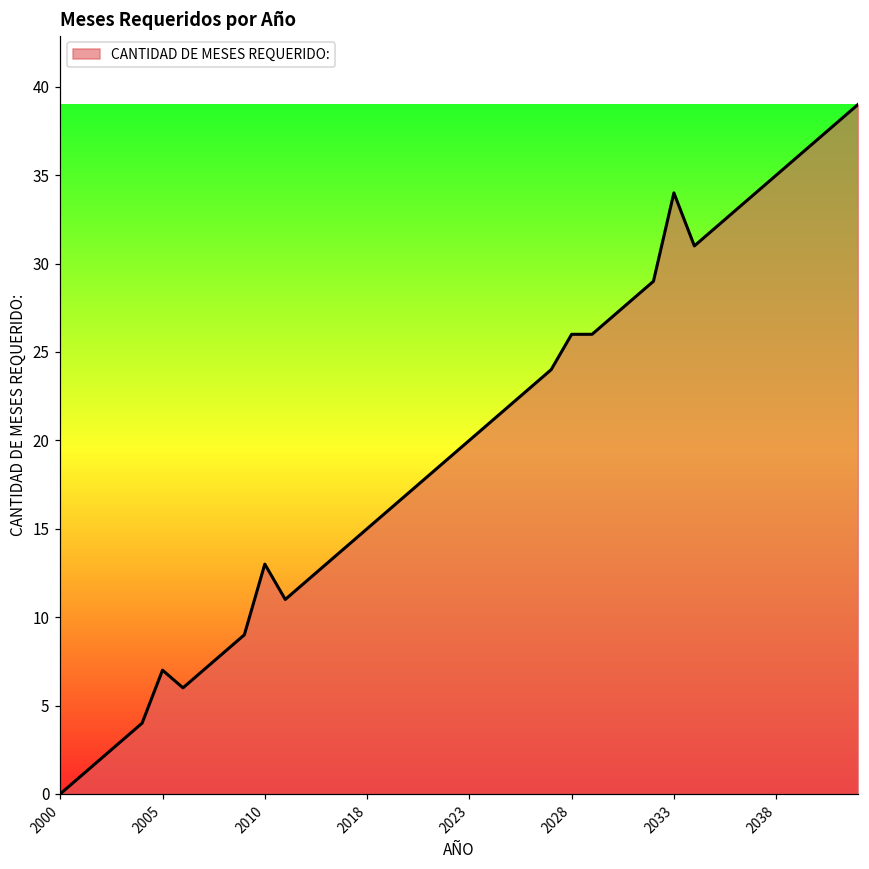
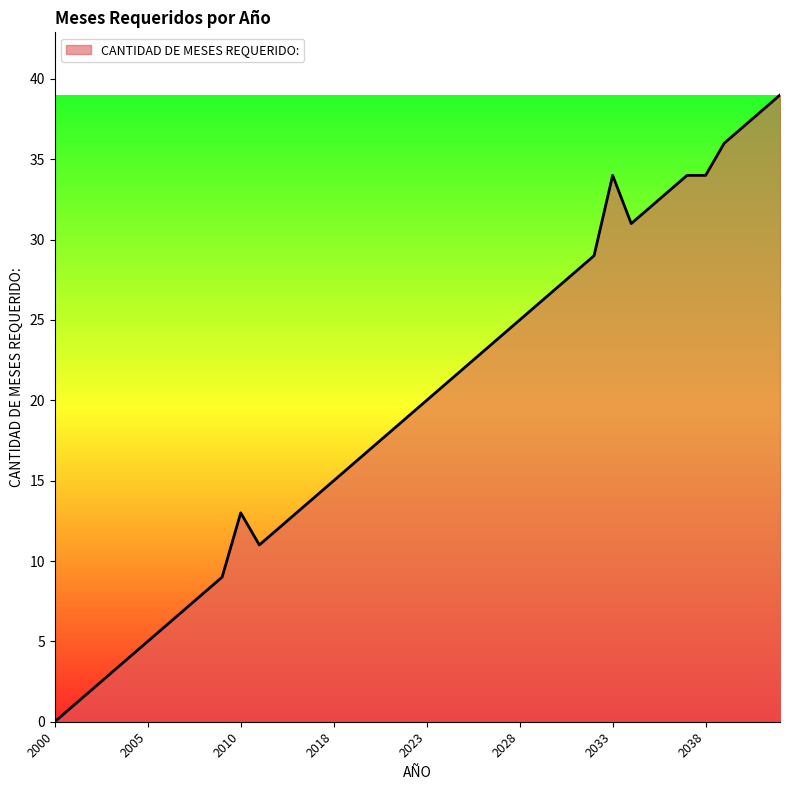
2005: 7 -> 5
2028: 26 -> 25
2038: 35 -> 34
